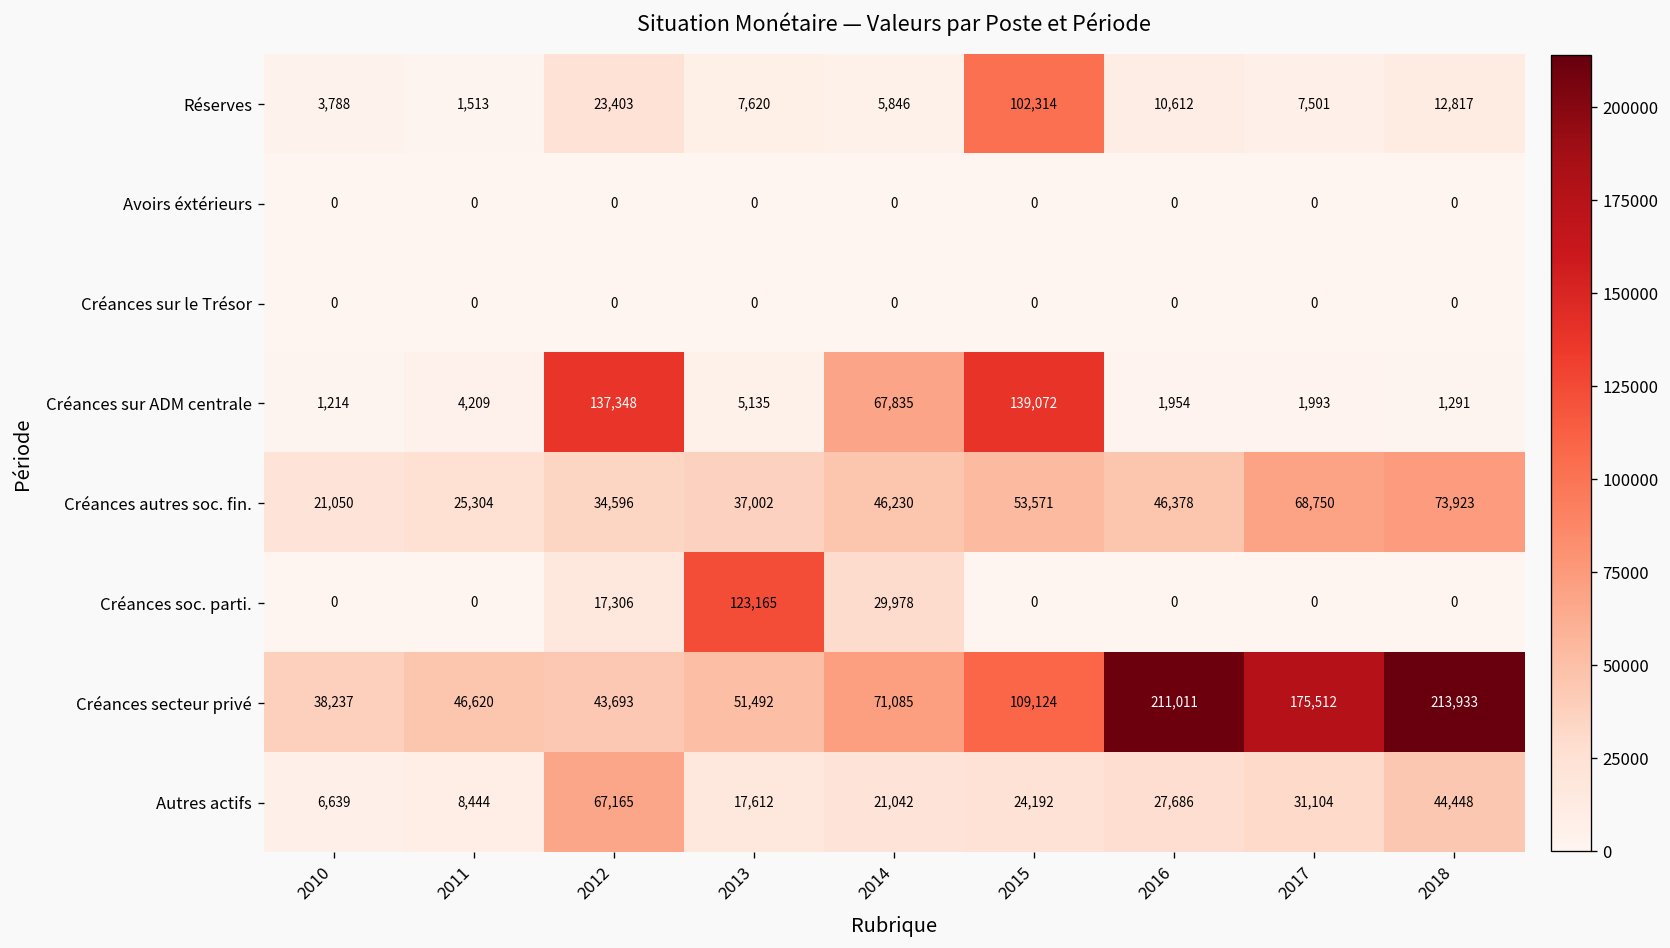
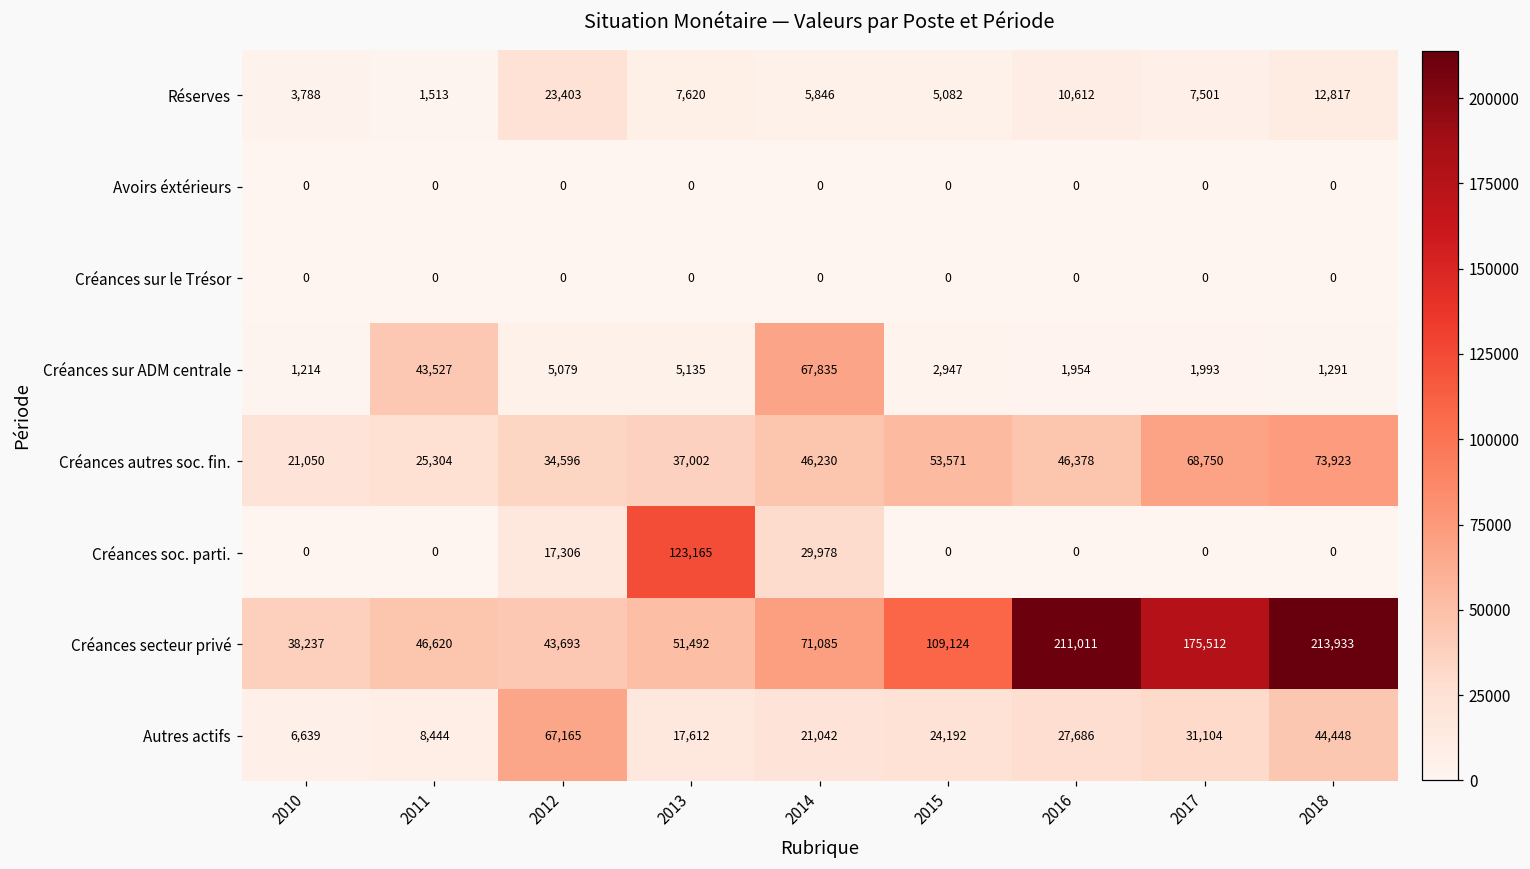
Réserves, 2015: 102,314 -> 5,082
Créances sur ADM centrale, 2011: 4,209 -> 43,527
Créances sur ADM centrale, 2012: 137,348 -> 5,079
Créances sur ADM centrale, 2015: 139,072 -> 2,947
